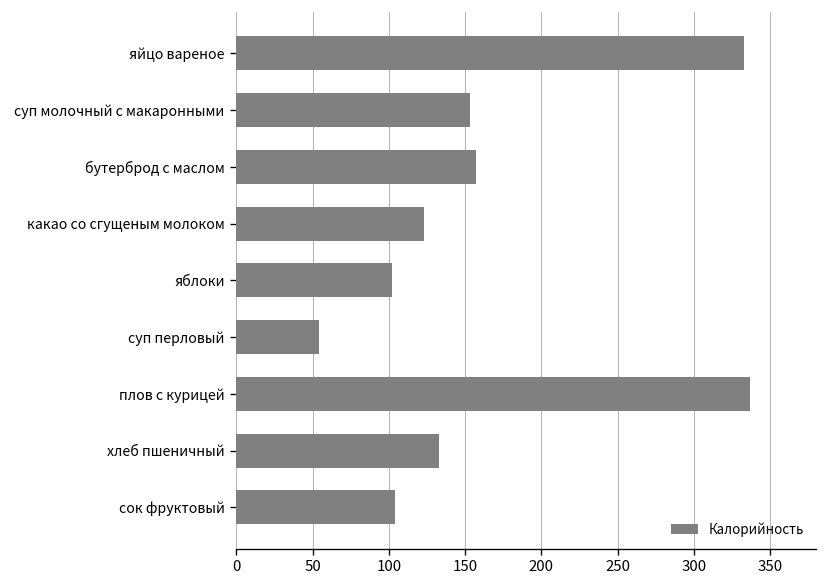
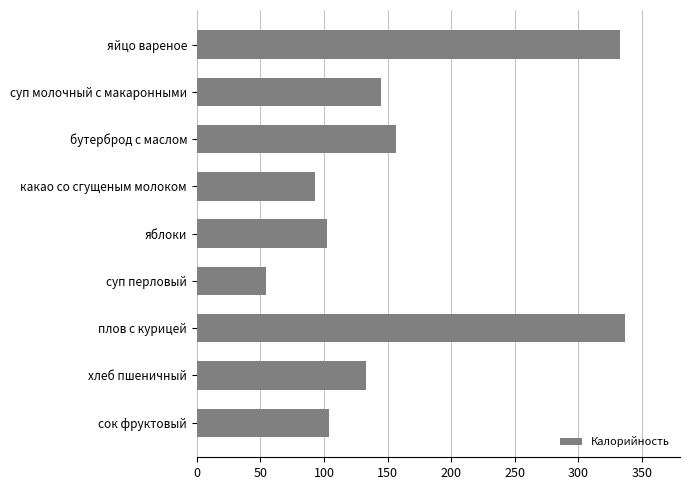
суп молочный с макаронными: 153 -> 145
какао со сгущеным молоком: 123 -> 93
